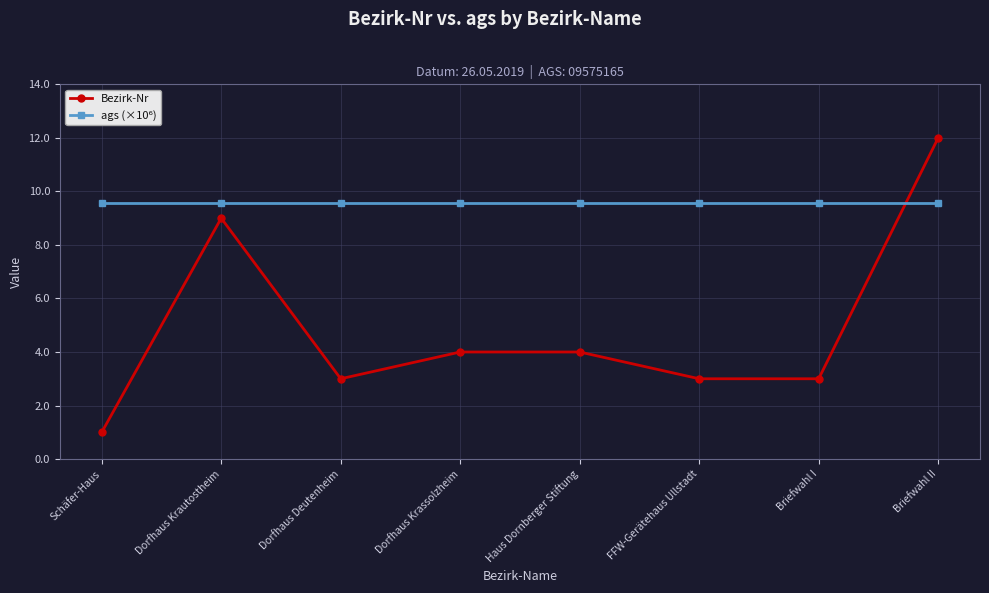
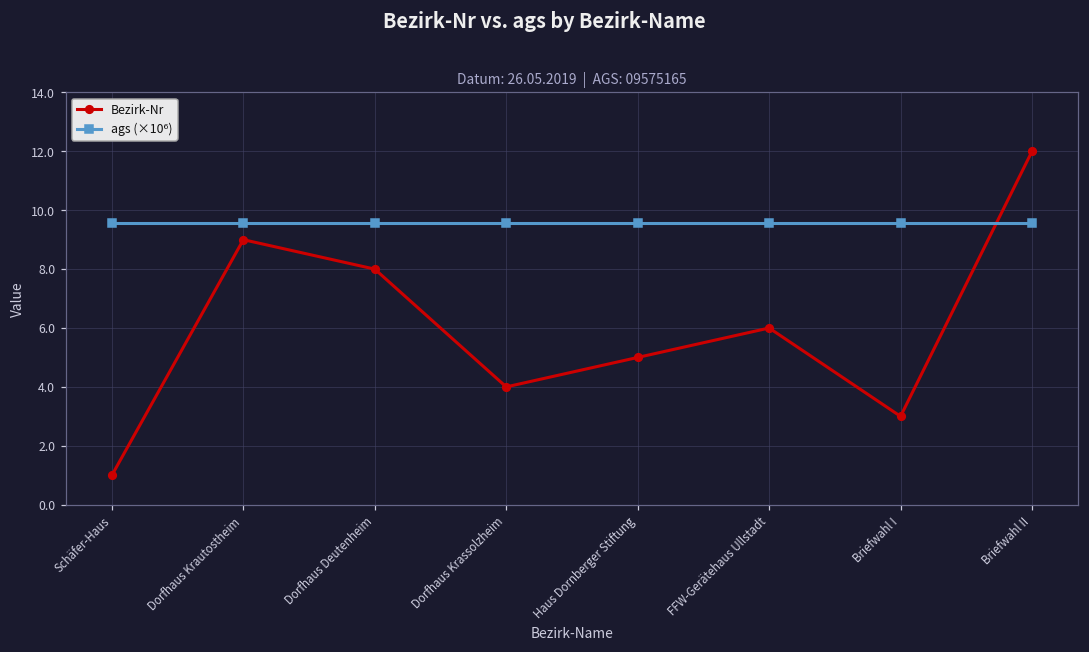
Bezirk-Nr, Dorfhaus Deutenheim: 3 -> 8
Bezirk-Nr, Haus Dornberger Stiftung: 4 -> 5
Bezirk-Nr, FFW-Gerätehaus Ullstadt: 3 -> 6
